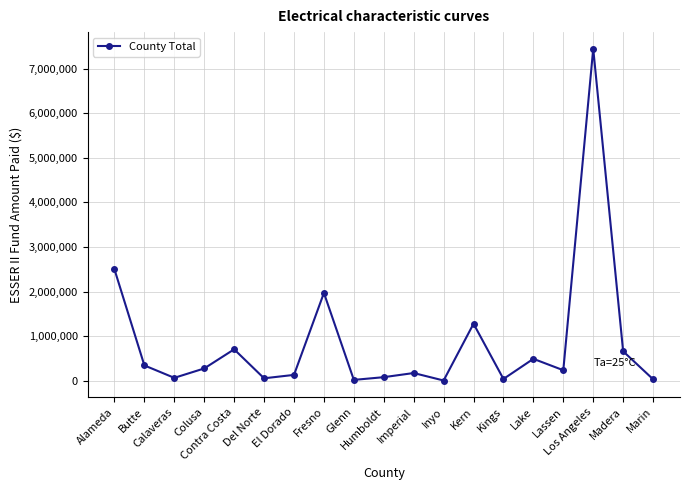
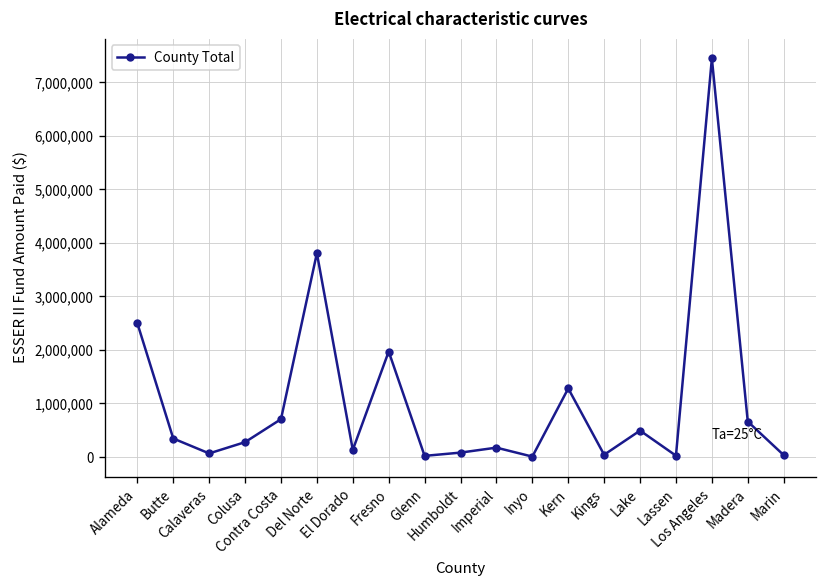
Del Norte: 100,000 -> 3,800,000
Lassen: 200,000 -> 0
